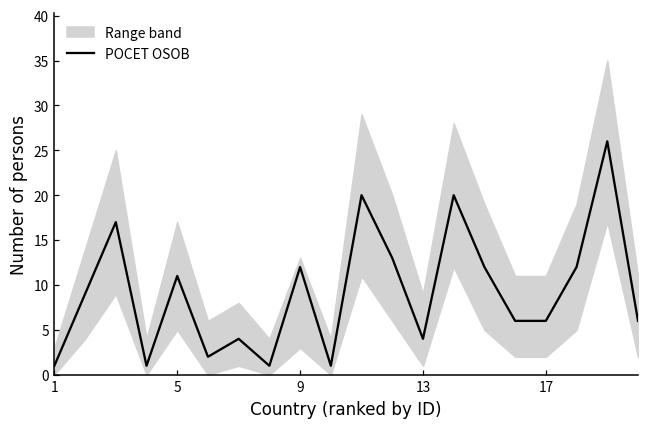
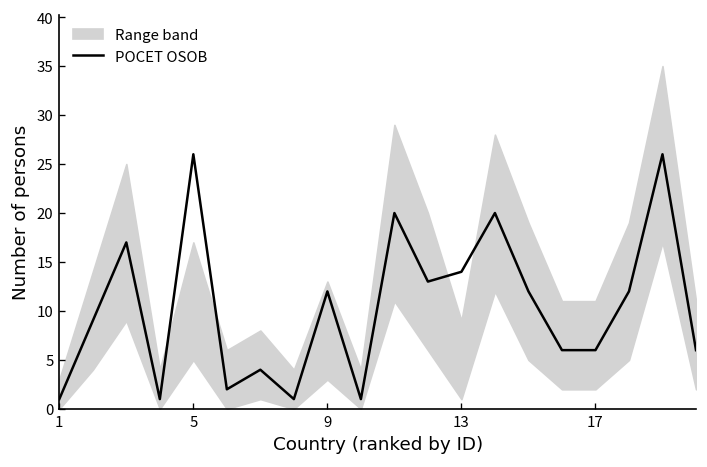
POCET OSOB, 5: 11 -> 26
POCET OSOB, 13: 4 -> 14
